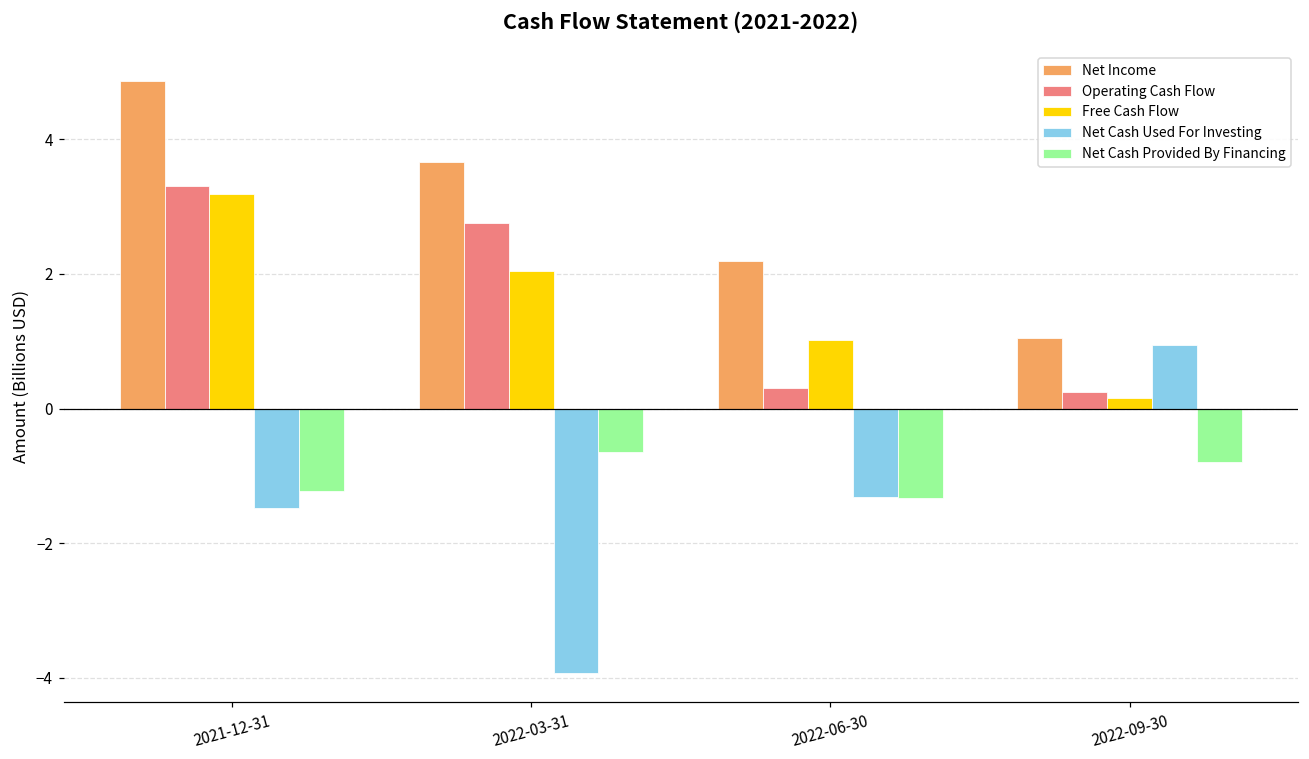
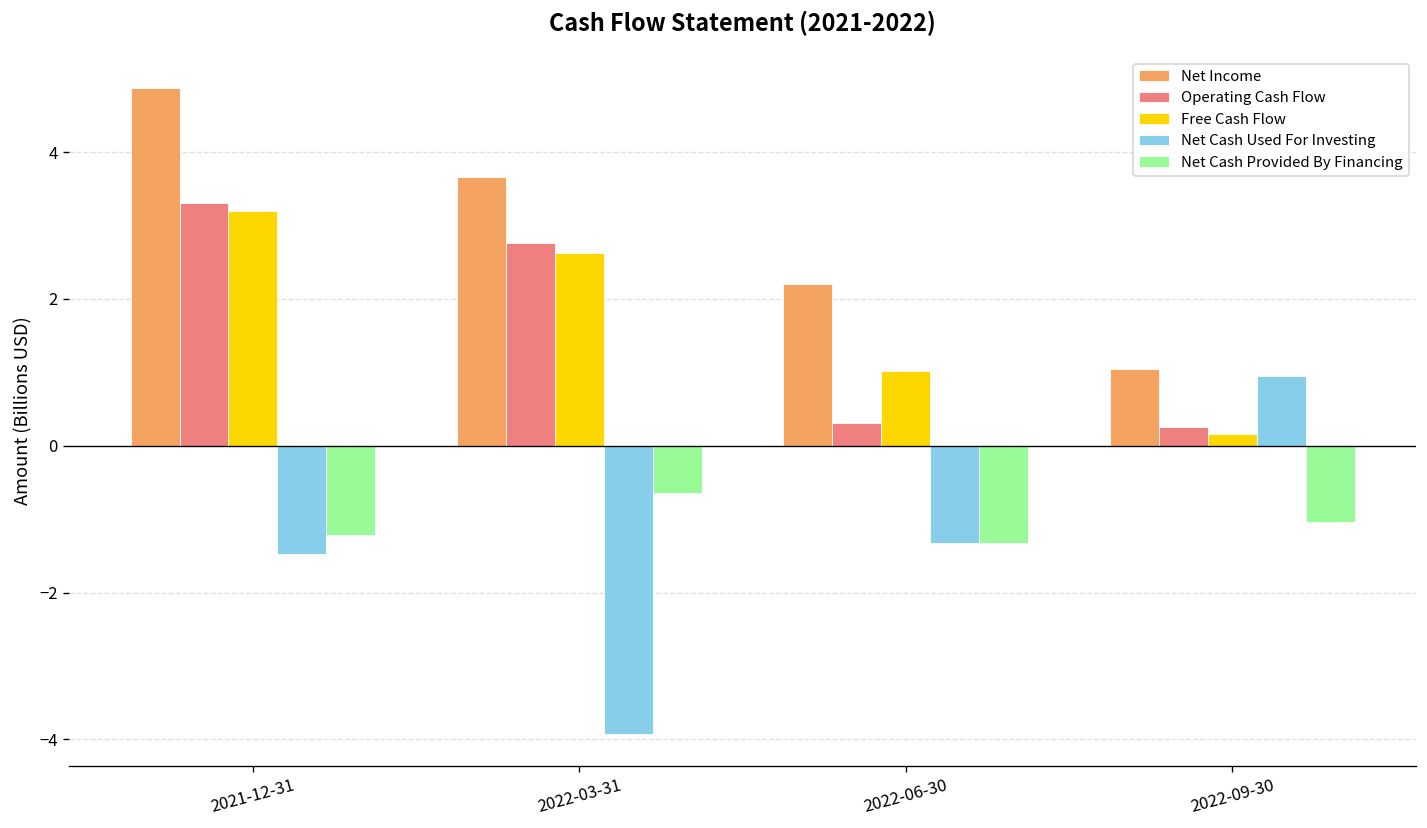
Free Cash Flow, 2022-03-31: 2.0 -> 2.6
Net Cash Provided By Financing, 2022-09-30: -0.8 -> -1.0
